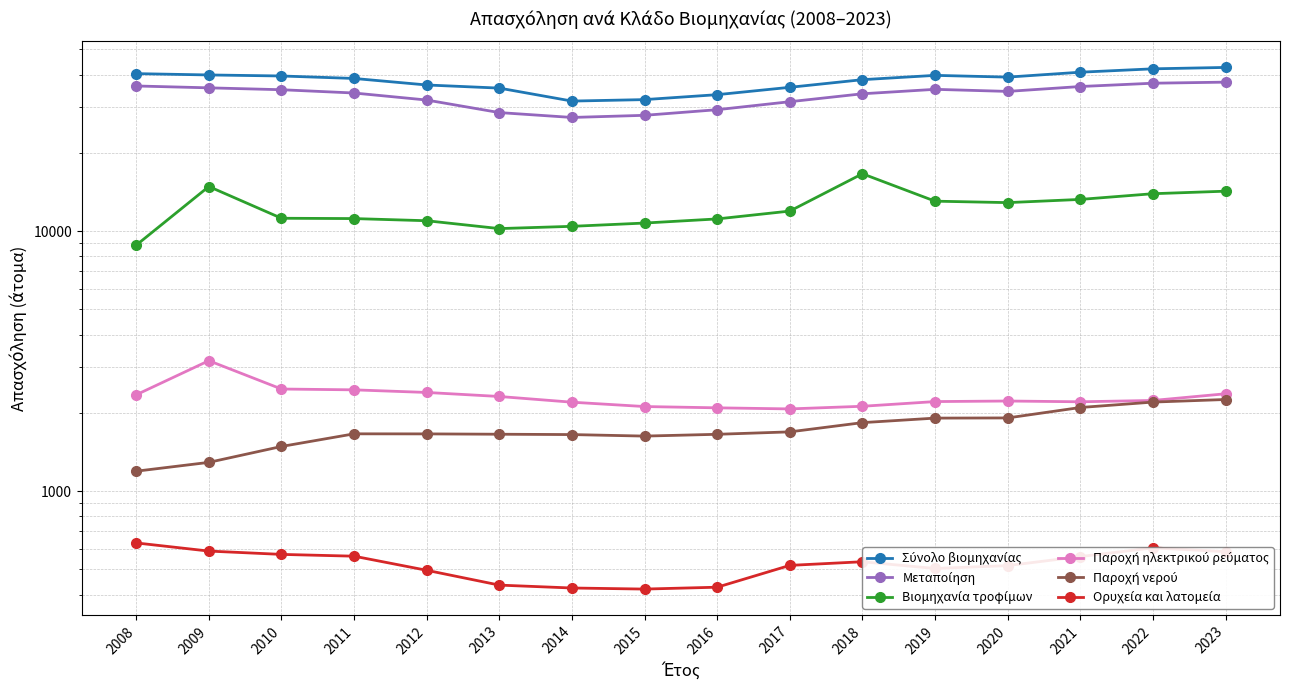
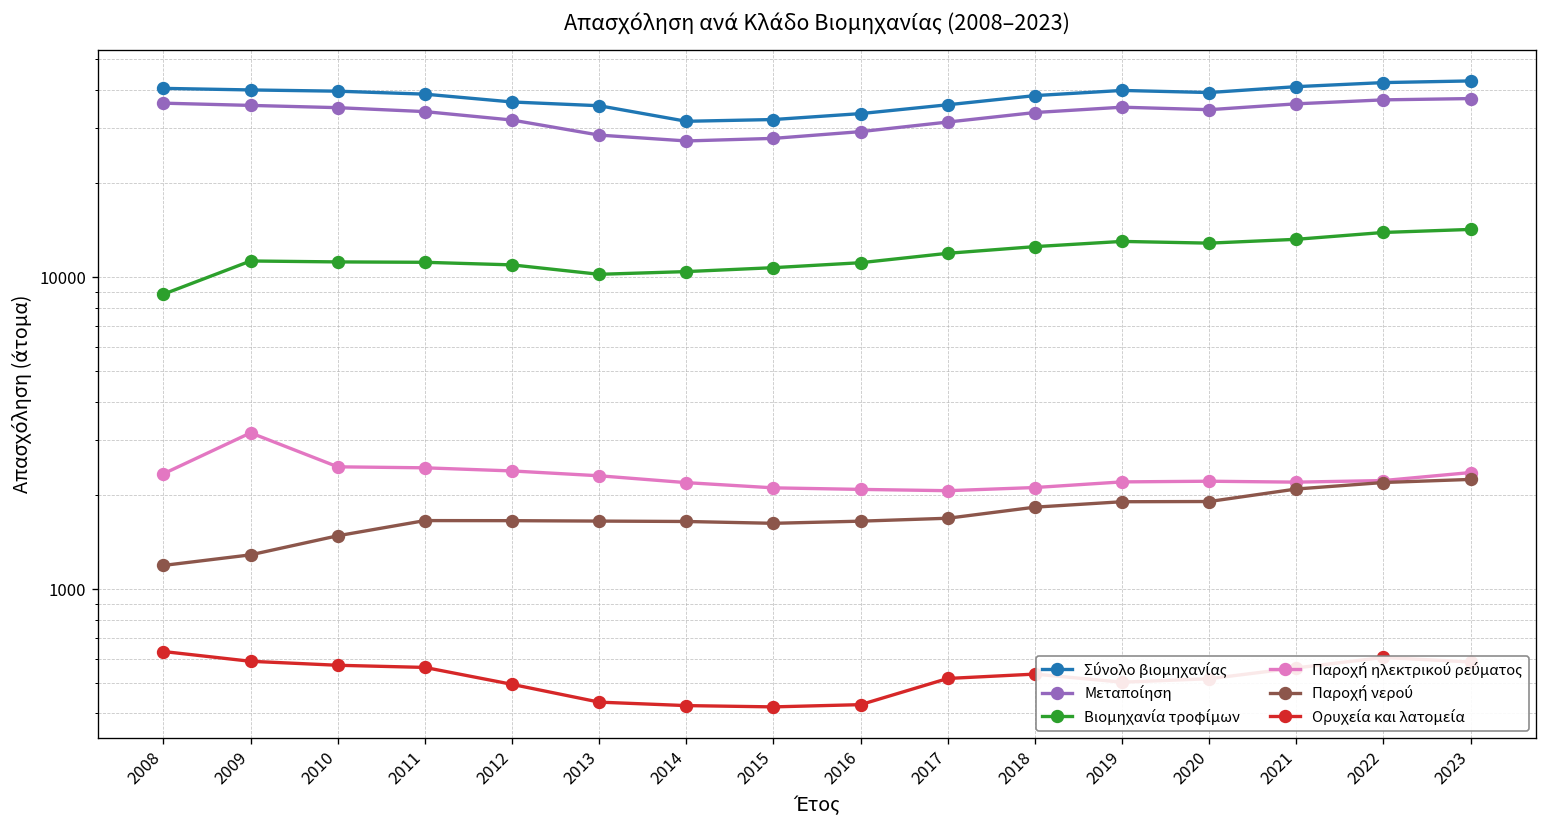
Βιομηχανία τροφίμων, 2009: 15000 -> 11300
Βιομηχανία τροφίμων, 2018: 17000 -> 13000
